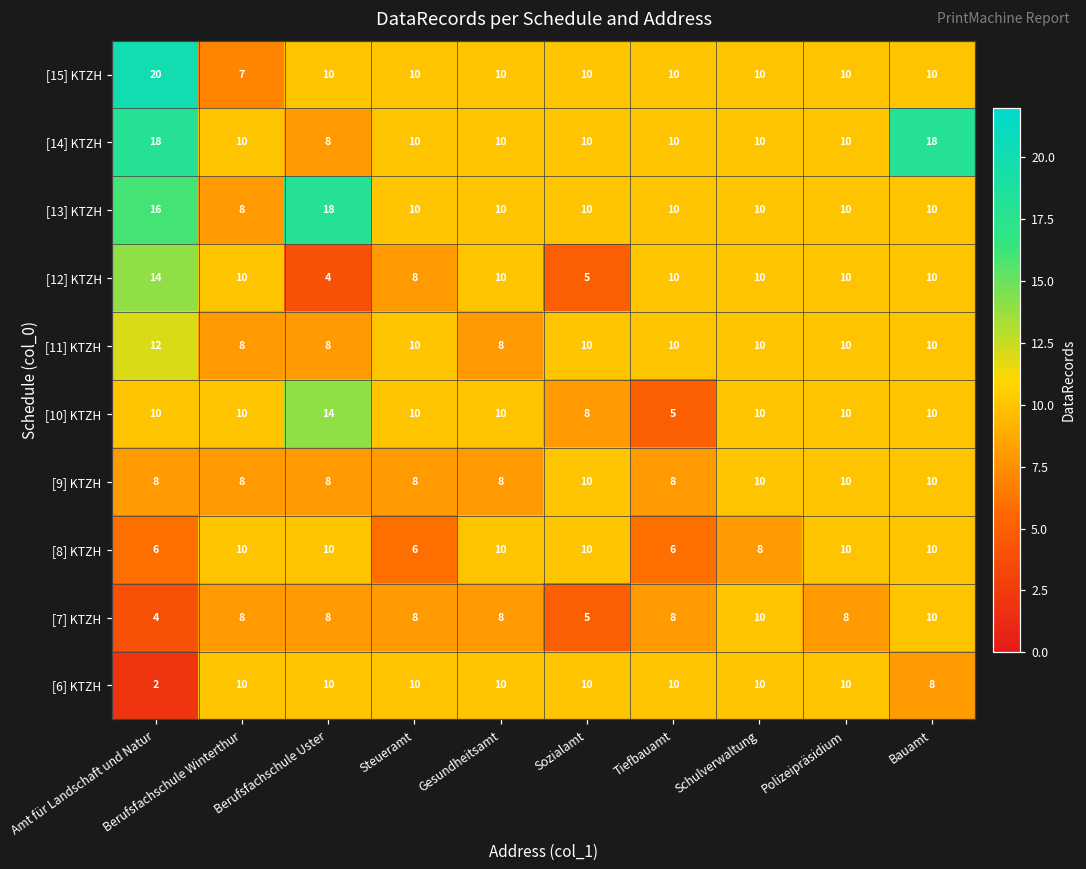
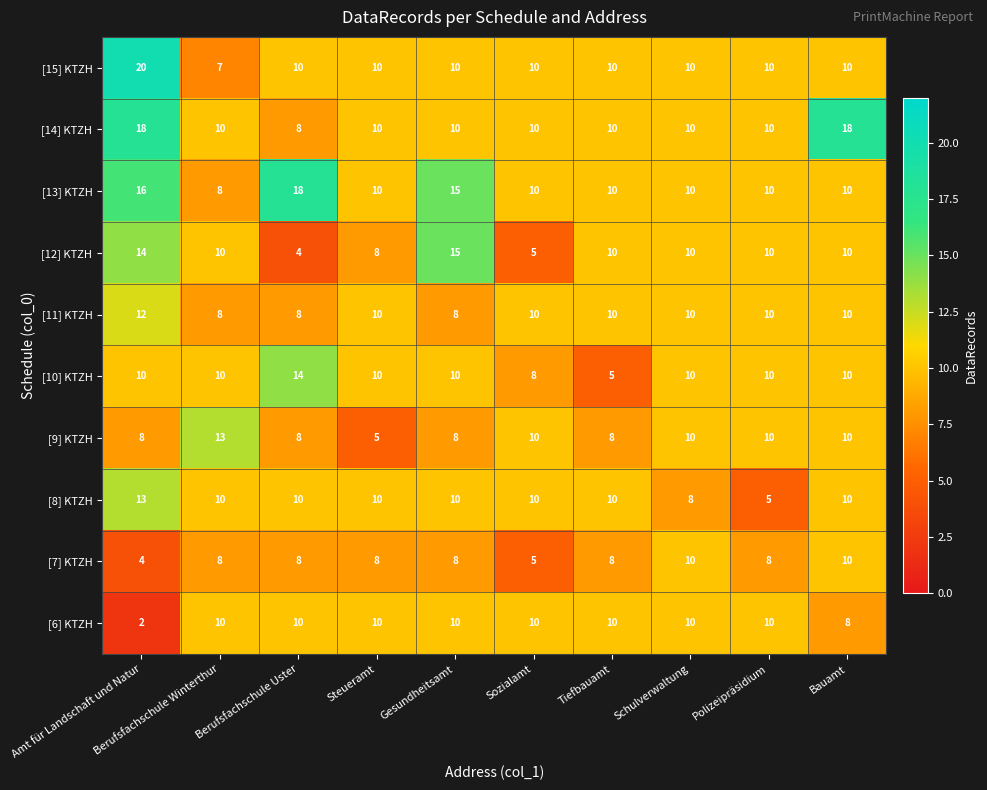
[13] KTZH, Gesundheitsamt: 10 -> 15
[12] KTZH, Gesundheitsamt: 10 -> 15
[9] KTZH, Berufsfachschule Winterthur: 8 -> 13
[9] KTZH, Steueramt: 8 -> 5
[8] KTZH, Amt für Landschaft und Natur: 6 -> 13
[8] KTZH, Steueramt: 6 -> 10
[8] KTZH, Tiefbauamt: 6 -> 10
[8] KTZH, Polizeipräsidium: 10 -> 5
